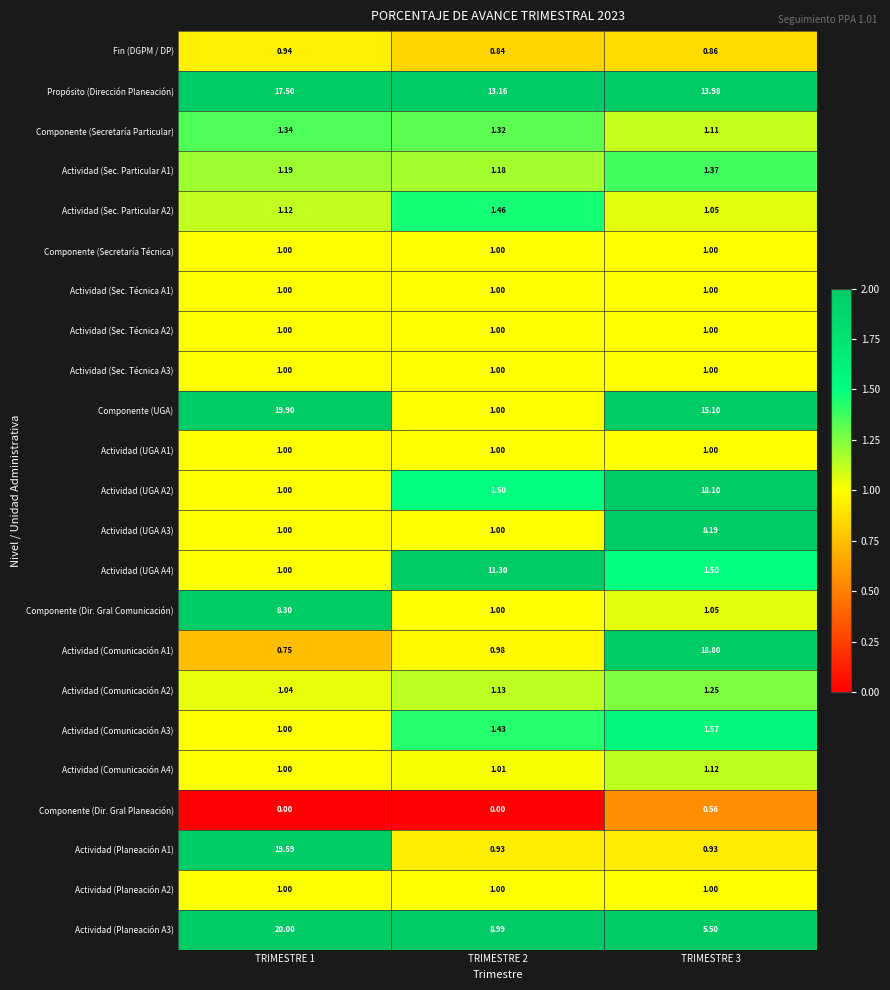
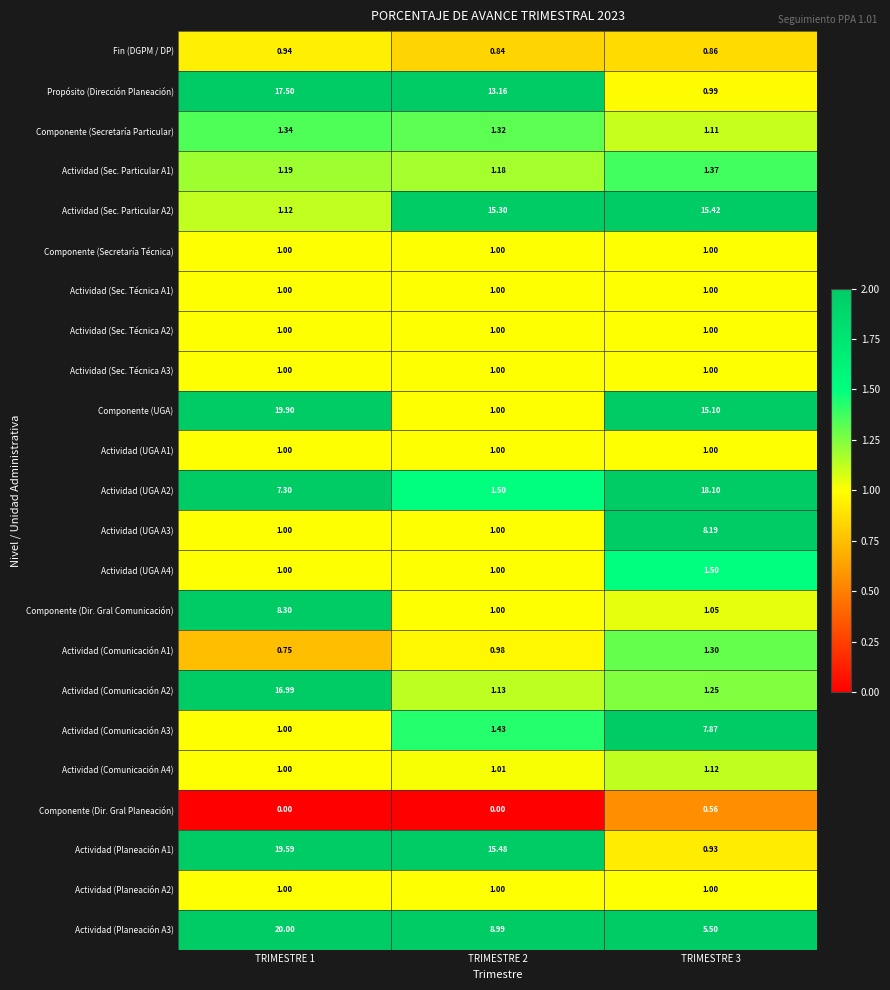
Propósito (Dirección Planeación), TRIMESTRE 3: 13.98 -> 0.99
Actividad (Sec. Particular A2), TRIMESTRE 2: 1.46 -> 15.30
Actividad (Sec. Particular A2), TRIMESTRE 3: 1.05 -> 15.42
Actividad (UGA A2), TRIMESTRE 1: 1.00 -> 7.30
Actividad (UGA A4), TRIMESTRE 2: 11.30 -> 1.00
Actividad (Comunicación A1), TRIMESTRE 3: 18.80 -> 1.30
Actividad (Comunicación A2), TRIMESTRE 1: 1.04 -> 16.99
Actividad (Comunicación A3), TRIMESTRE 3: 1.57 -> 7.87
Actividad (Planeación A1), TRIMESTRE 2: 0.93 -> 15.48
